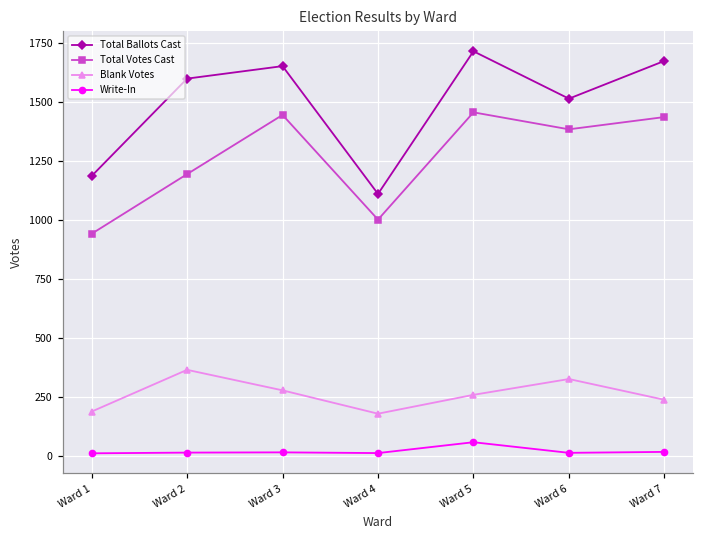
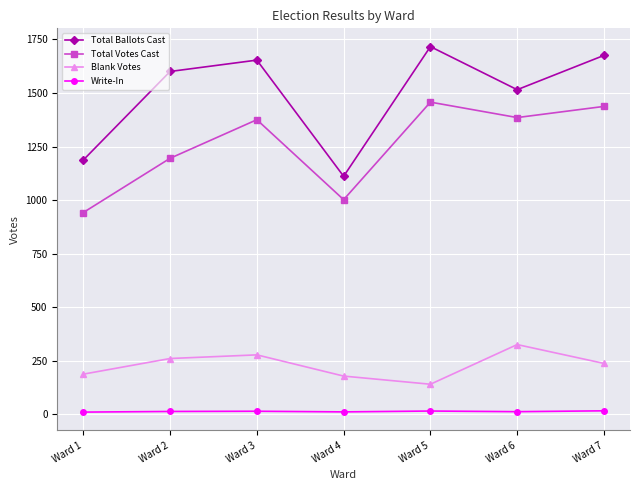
Blank Votes, Ward 2: 370 -> 260
Total Votes Cast, Ward 3: 1450 -> 1380
Blank Votes, Ward 5: 260 -> 140
Write-In, Ward 5: 60 -> 20
